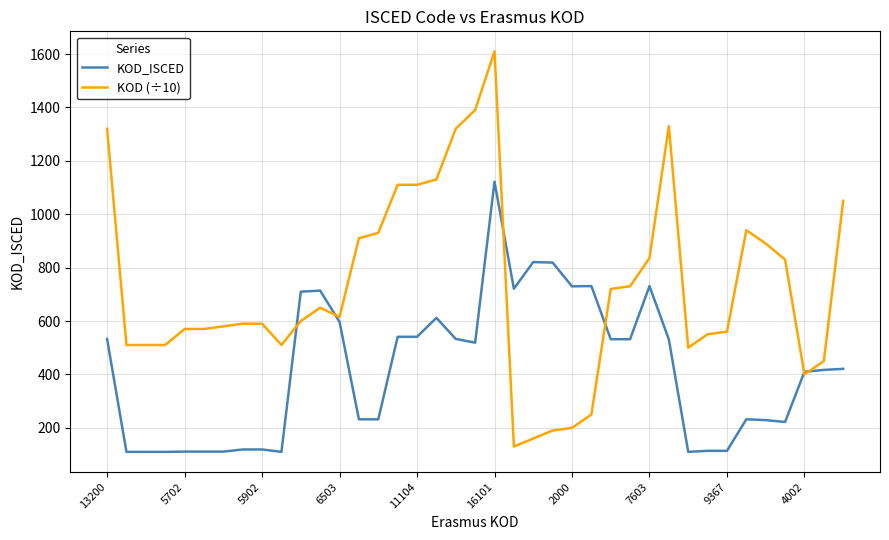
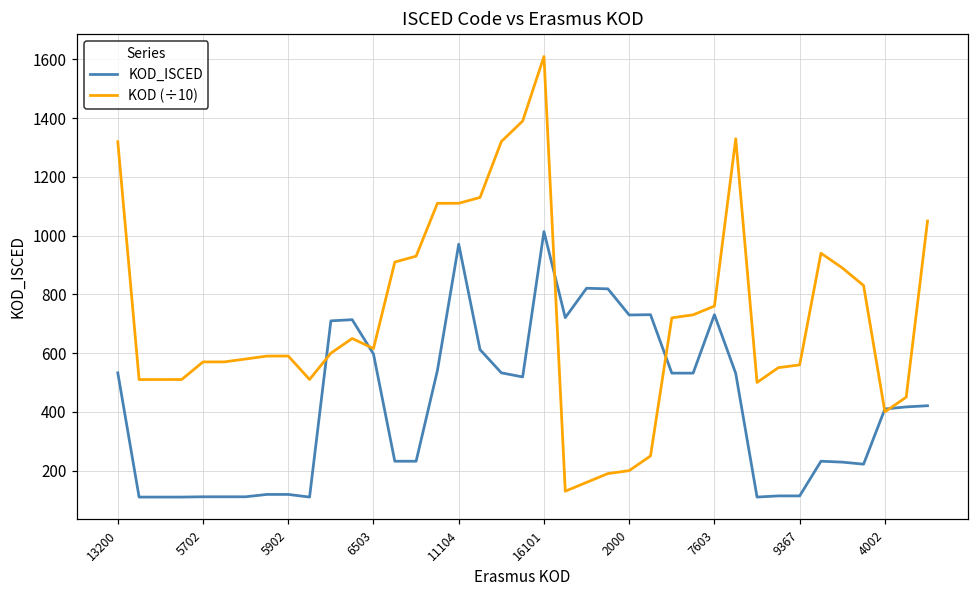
KOD_ISCED, 11104: 540 -> 970
KOD_ISCED, 16101: 1120 -> 1010
KOD (÷10), 7603: 840 -> 760
